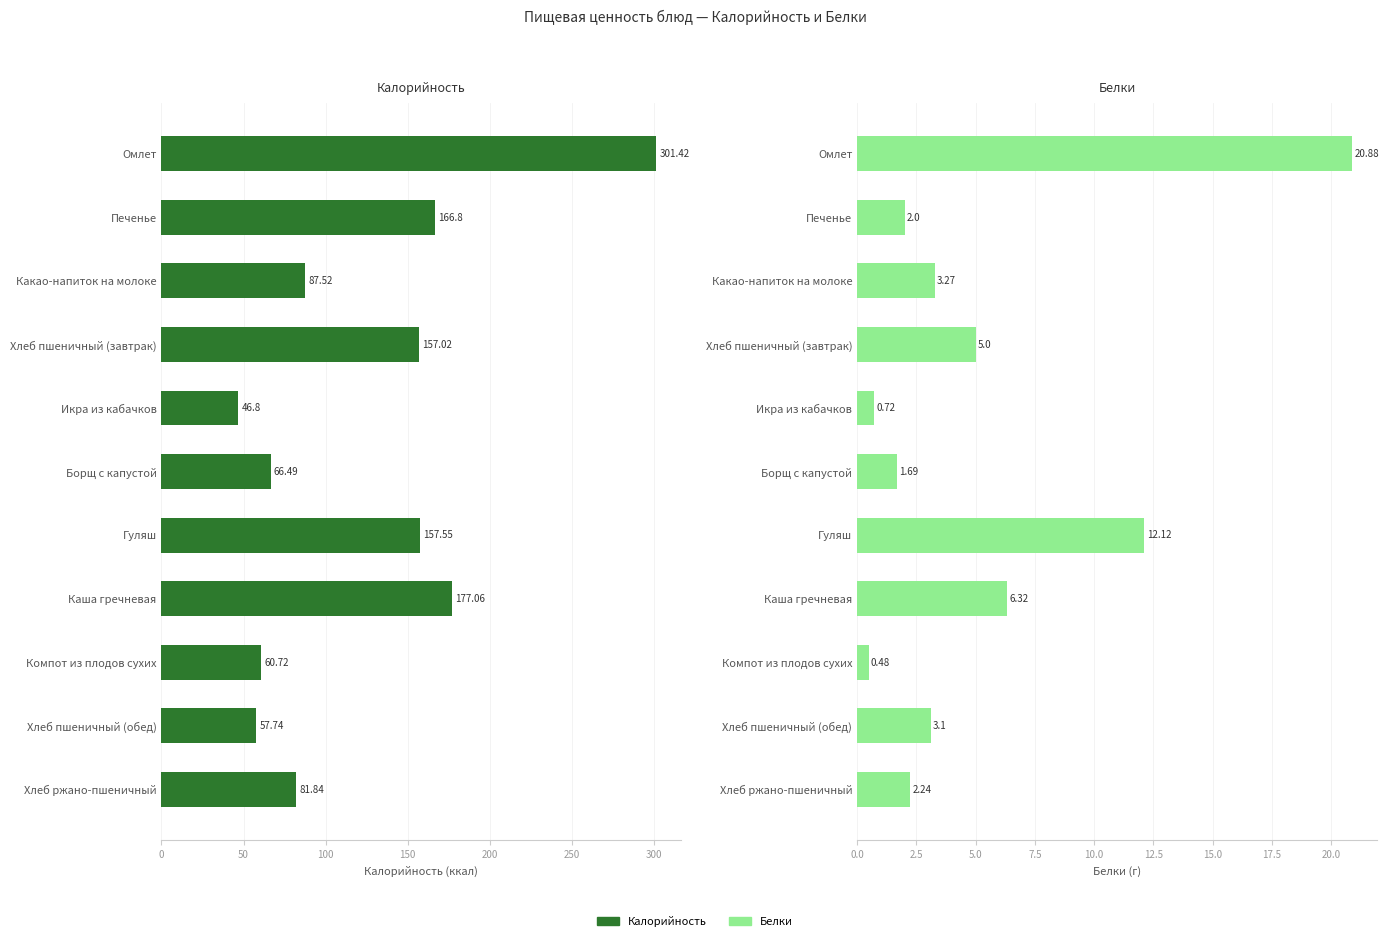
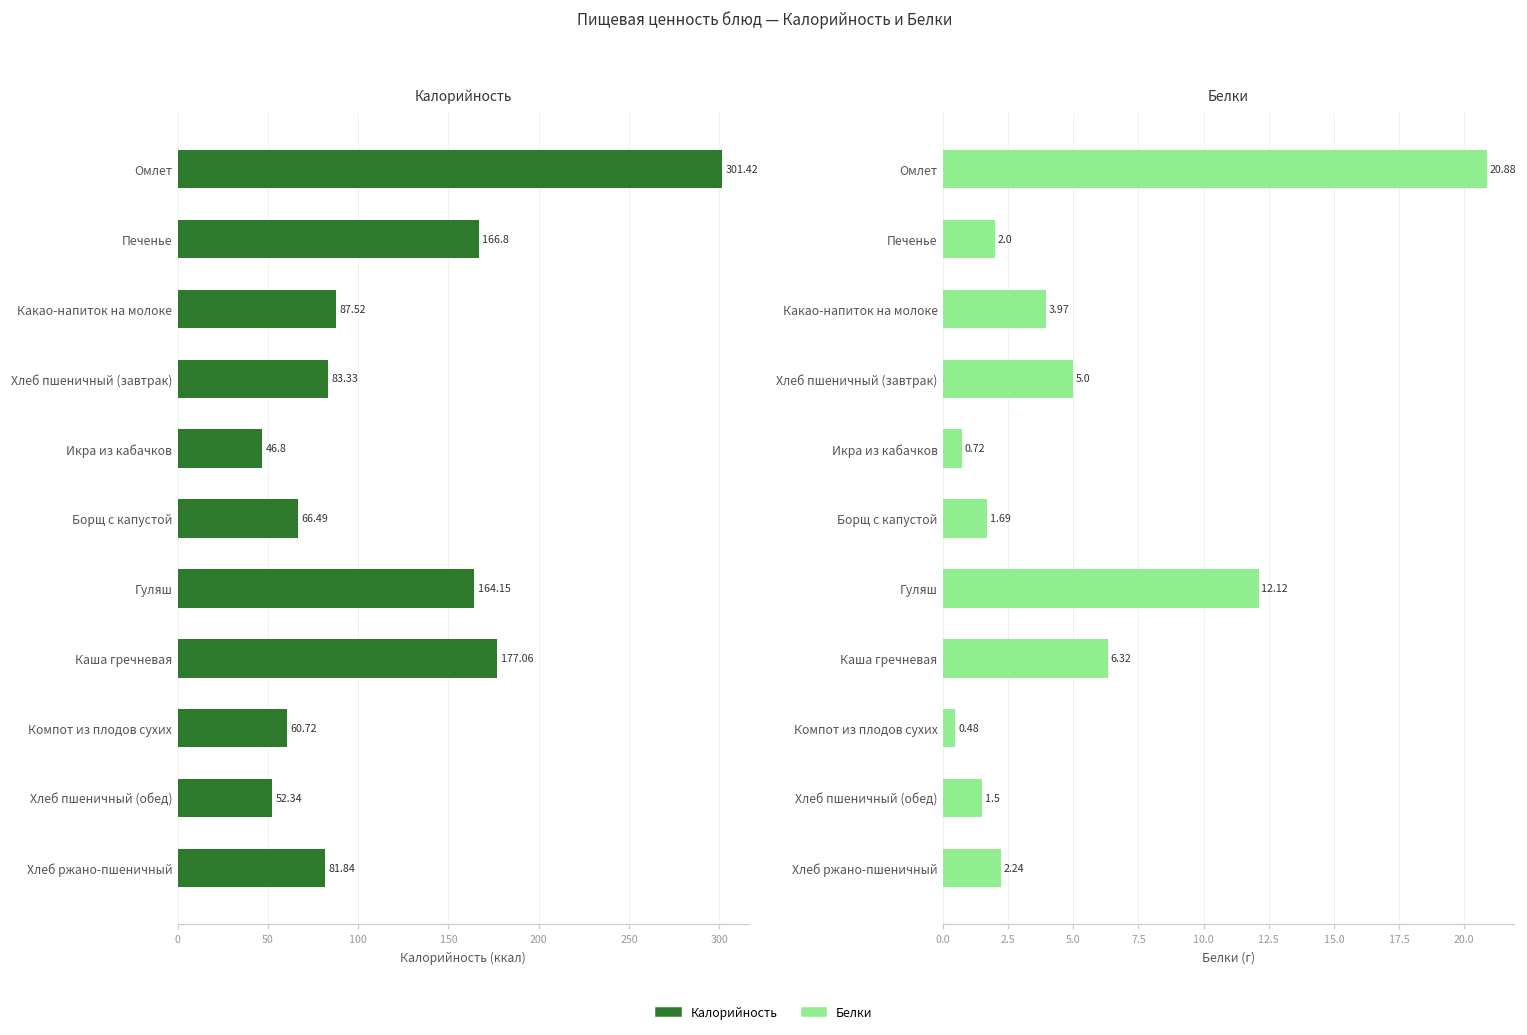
Калорийность, Хлеб пшеничный (завтрак): 157.02 -> 83.33
Калорийность, Гуляш: 157.55 -> 164.15
Калорийность, Хлеб пшеничный (обед): 57.74 -> 52.34
Белки, Какао-напиток на молоке: 3.27 -> 3.97
Белки, Хлеб пшеничный (обед): 3.1 -> 1.5
